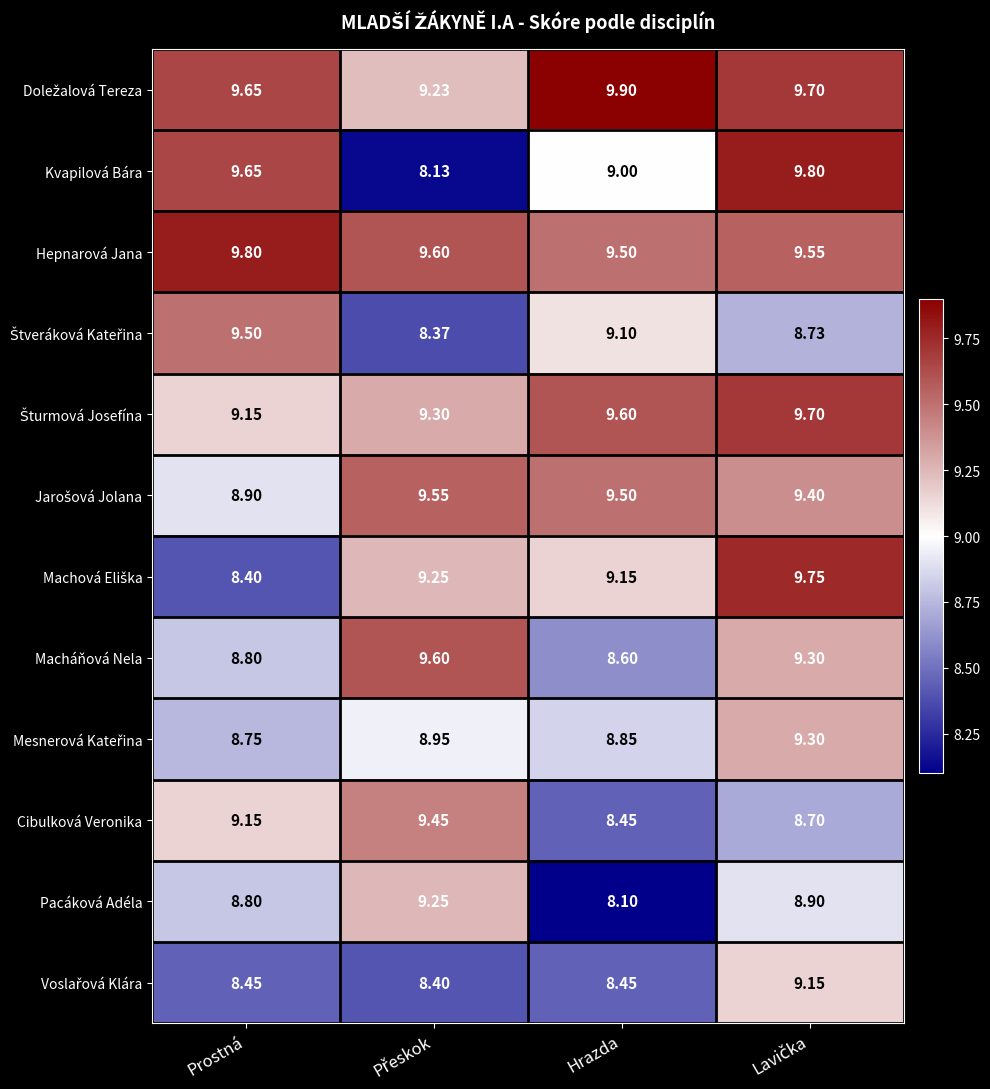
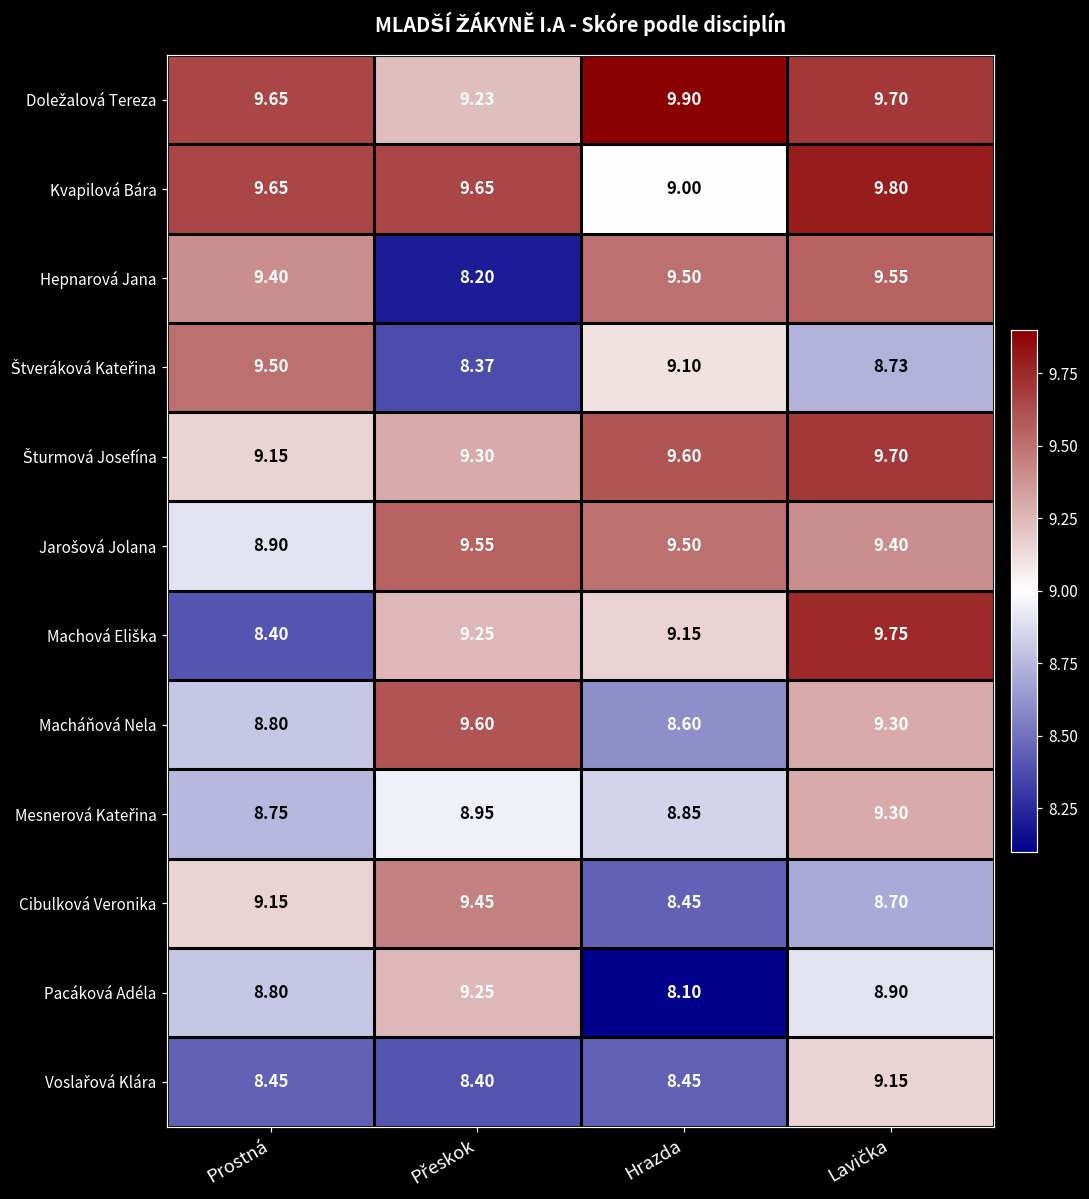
Kvapilová Bára, Přeskok: 8.13 -> 9.65
Hepnarová Jana, Prostná: 9.80 -> 9.40
Hepnarová Jana, Přeskok: 9.60 -> 8.20
